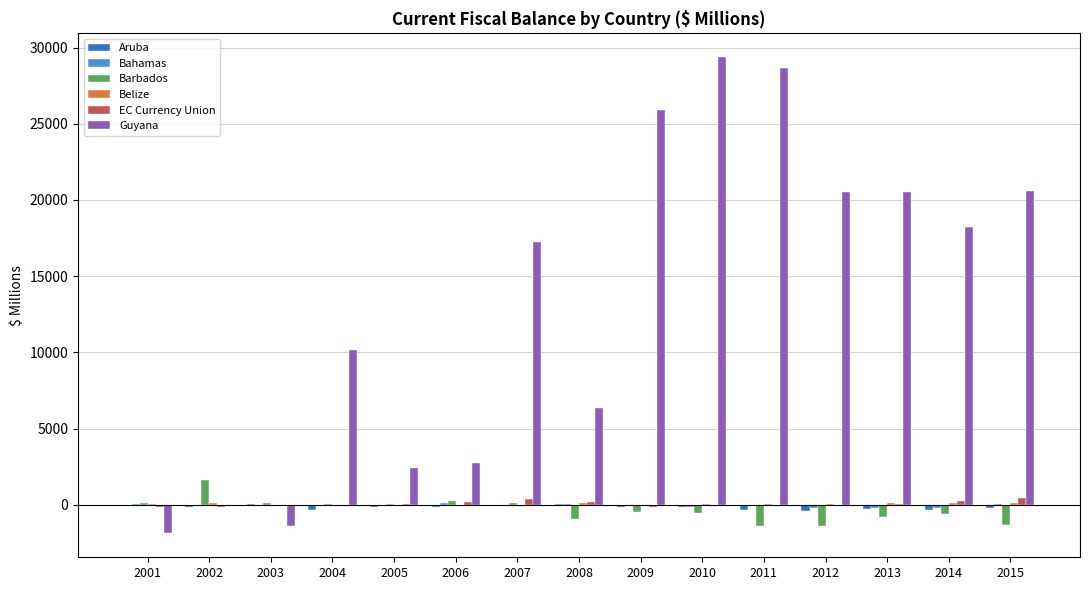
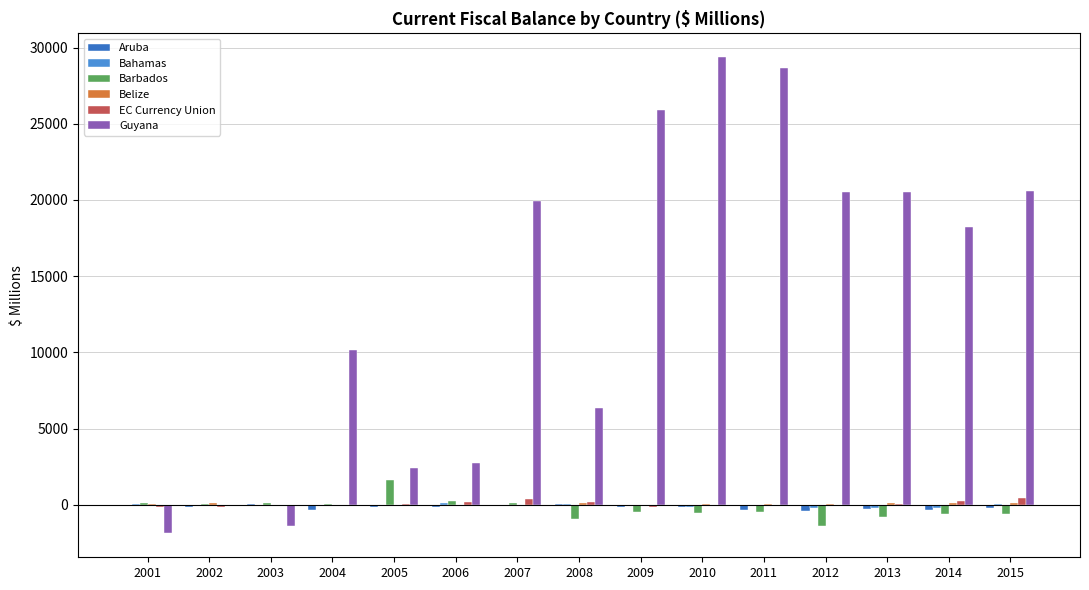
Barbados, 2002: 1700 -> 0
Barbados, 2005: 100 -> 1600
Guyana, 2007: 17200 -> 19900
Barbados, 2011: -1400 -> -500
Barbados, 2015: -1300 -> -600
